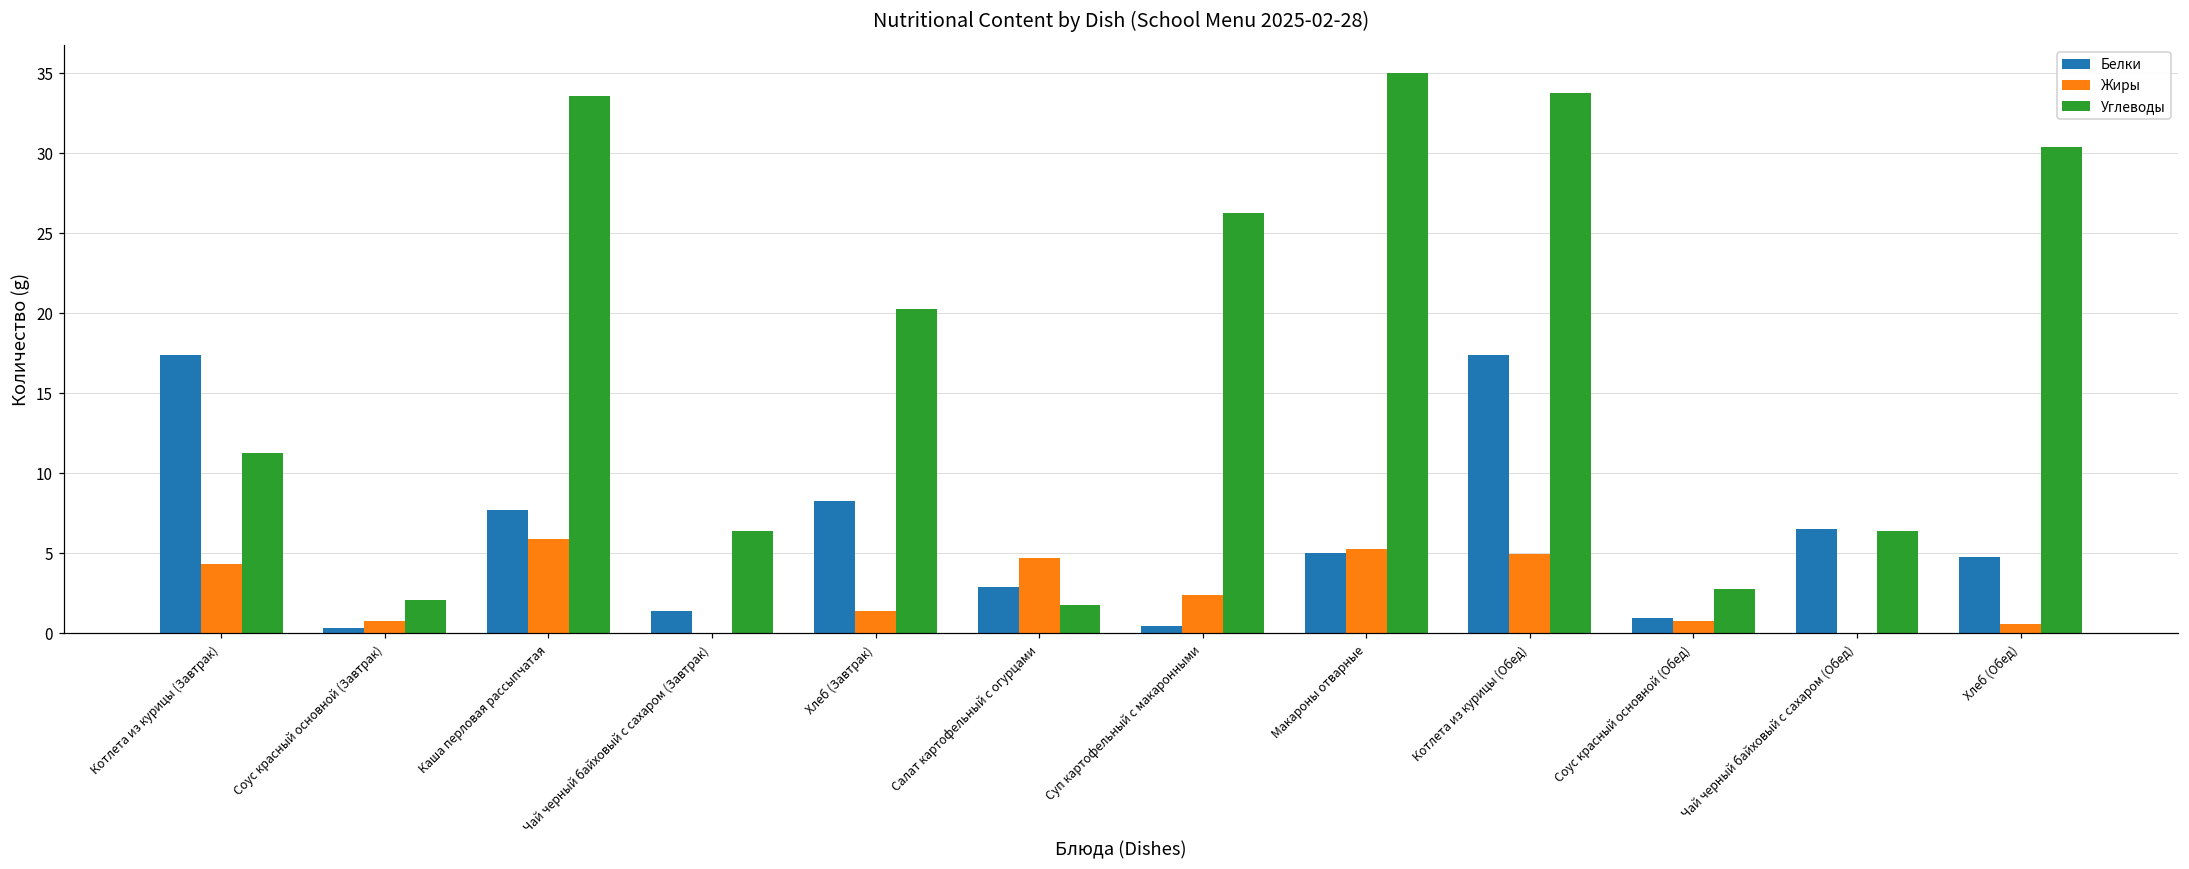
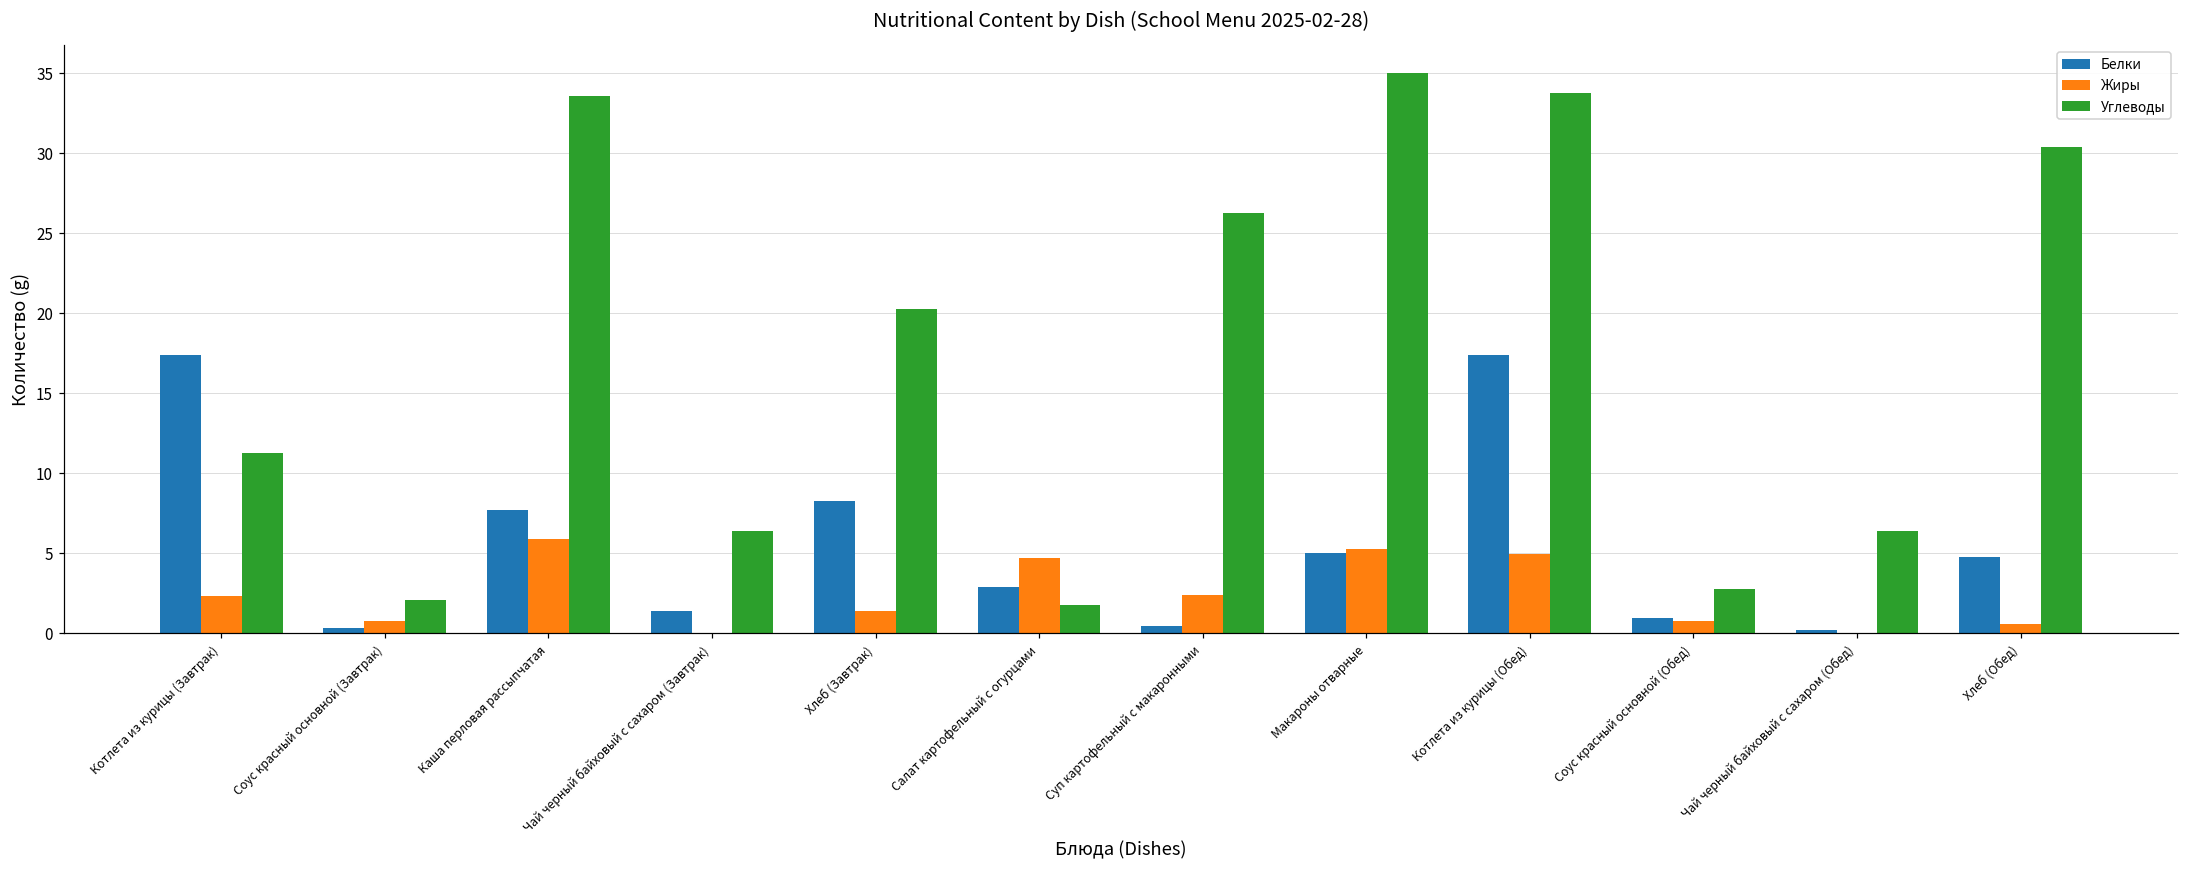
Жиры, Котлета из курицы (Завтрак): 4.3 -> 2.3
Белки, Чай черный байховый с сахаром (Обед): 6.5 -> 0.2
